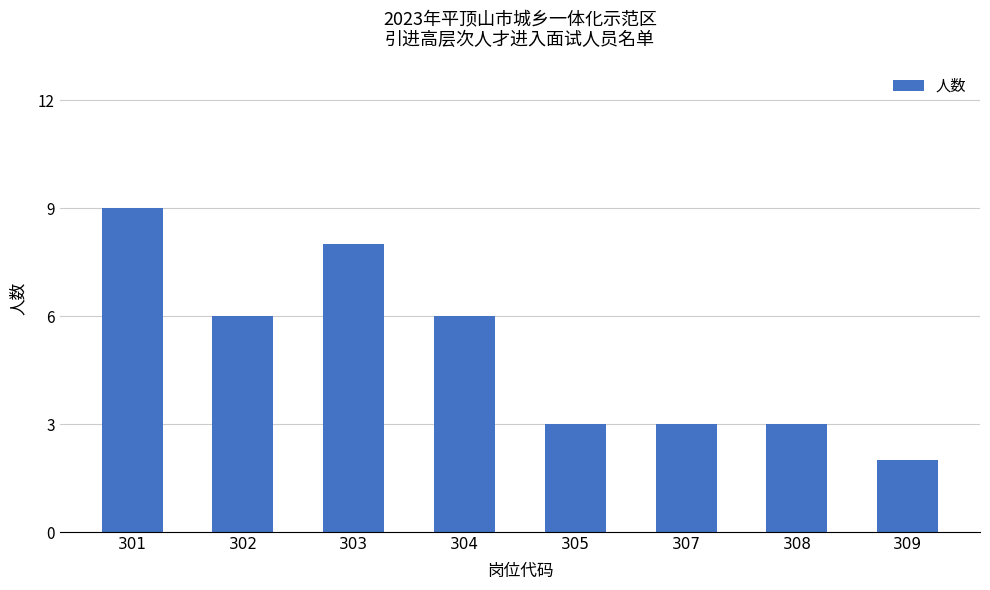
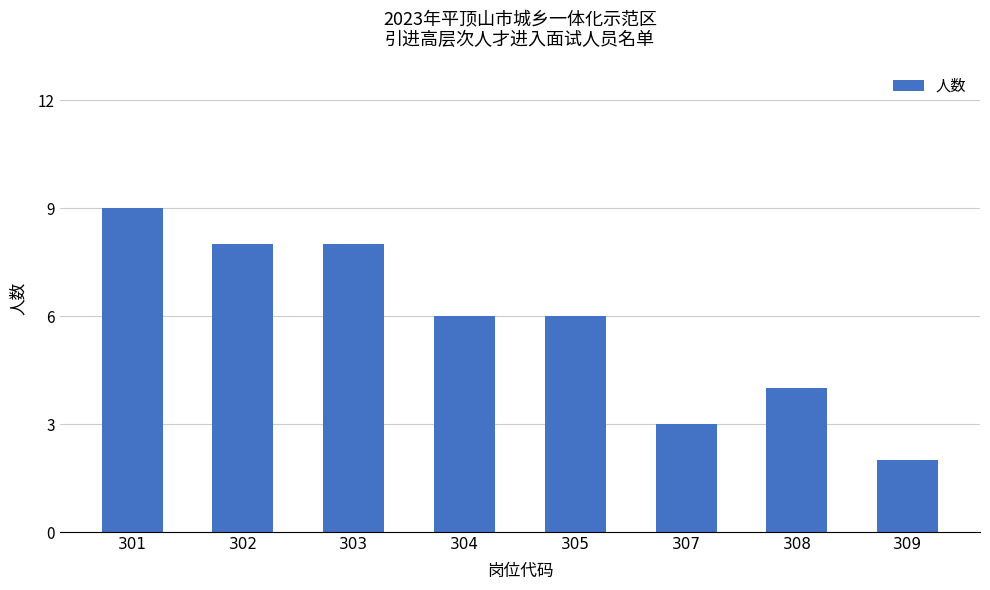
302: 6 -> 8
305: 3 -> 6
308: 3 -> 4
